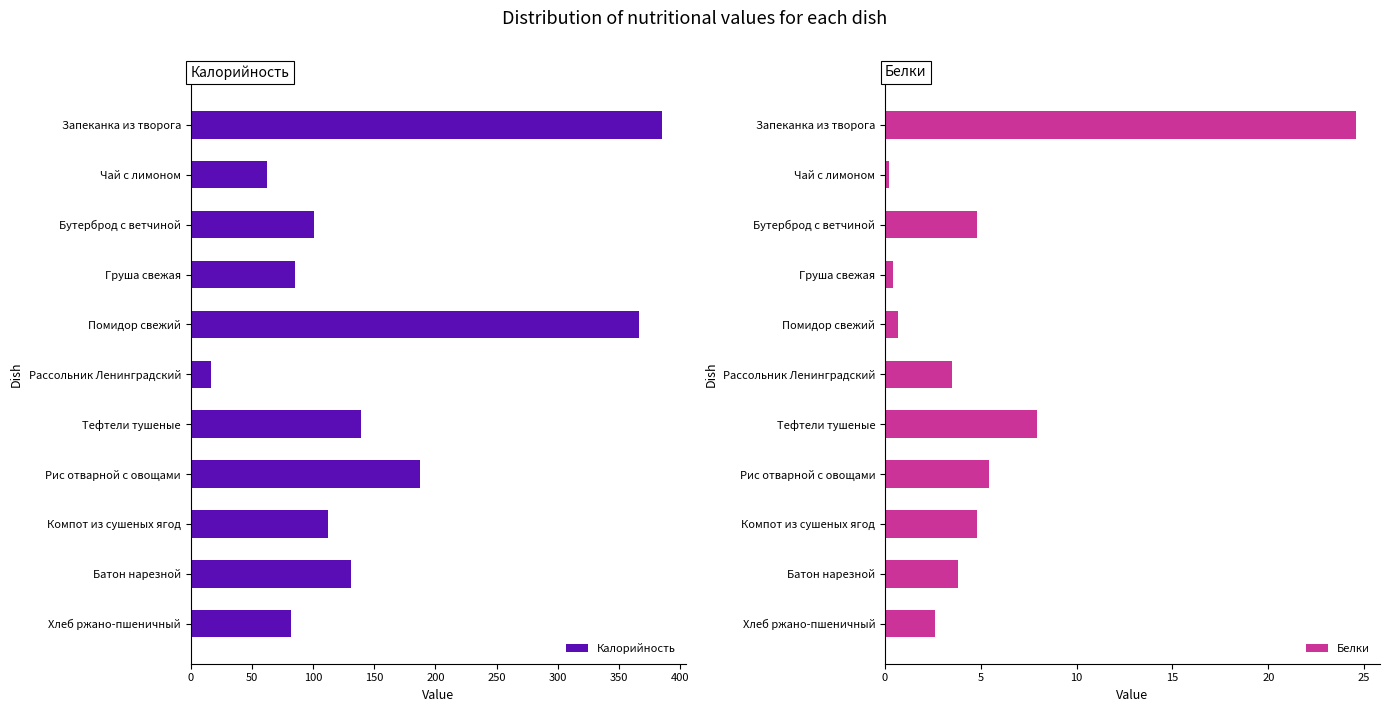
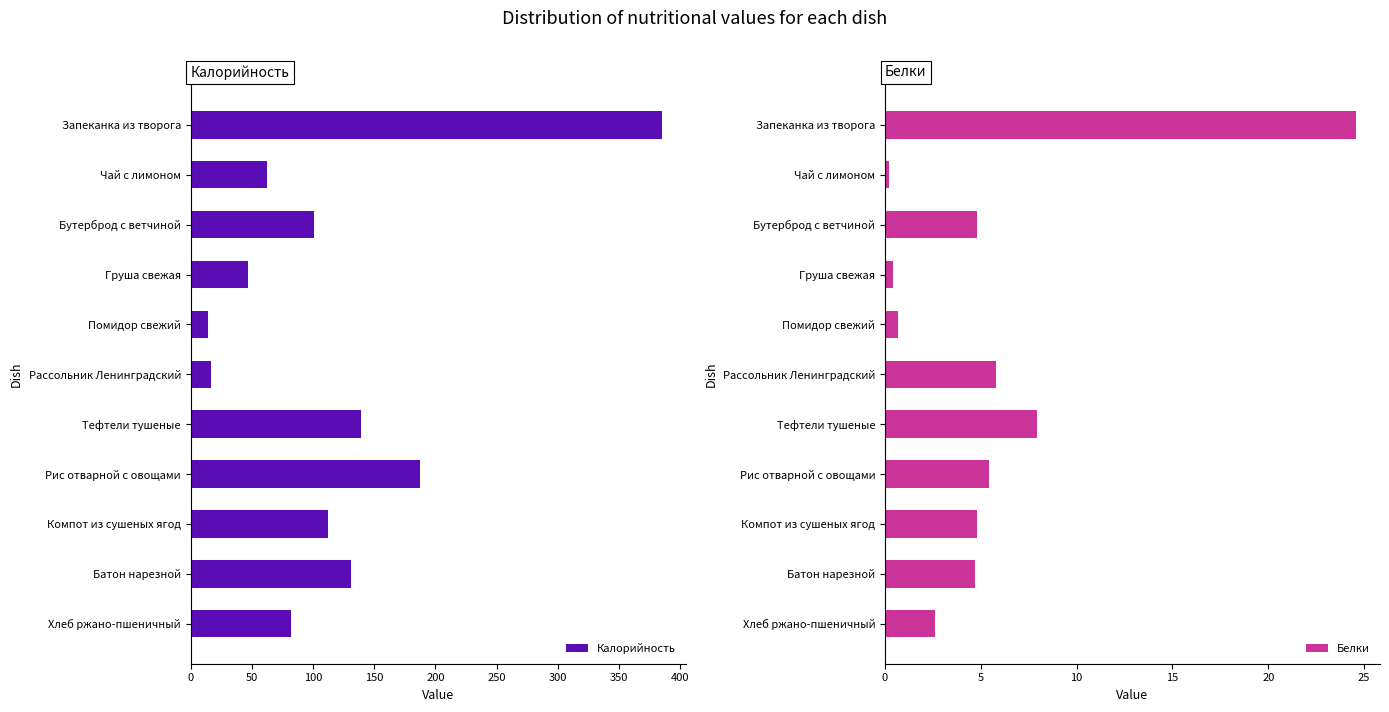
Калорийность, Груша свежая: 85 -> 47
Калорийность, Помидор свежий: 367 -> 14
Белки, Рассольник Ленинградский: 3.5 -> 5.8
Белки, Батон нарезной: 3.8 -> 4.7
